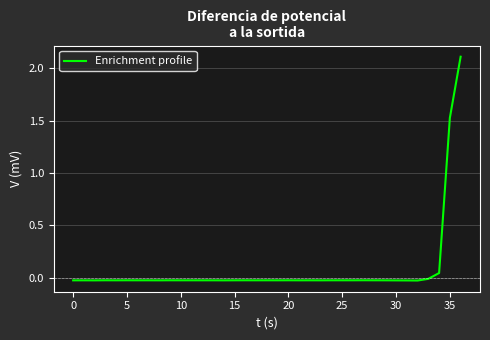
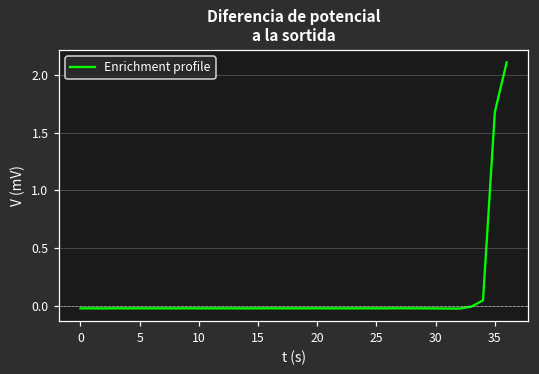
35: 1.53 -> 1.68
